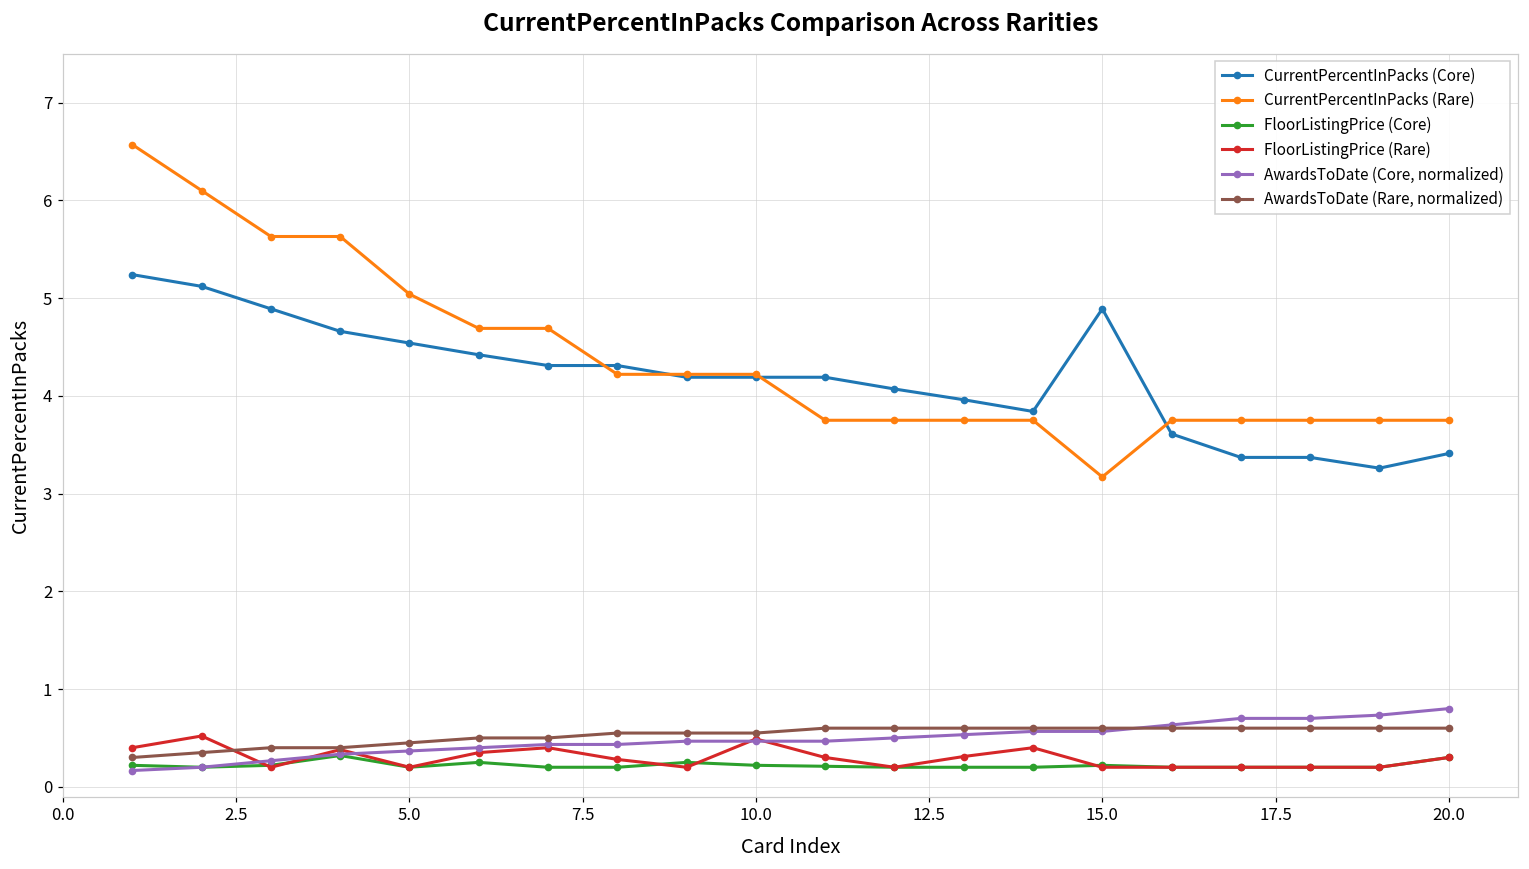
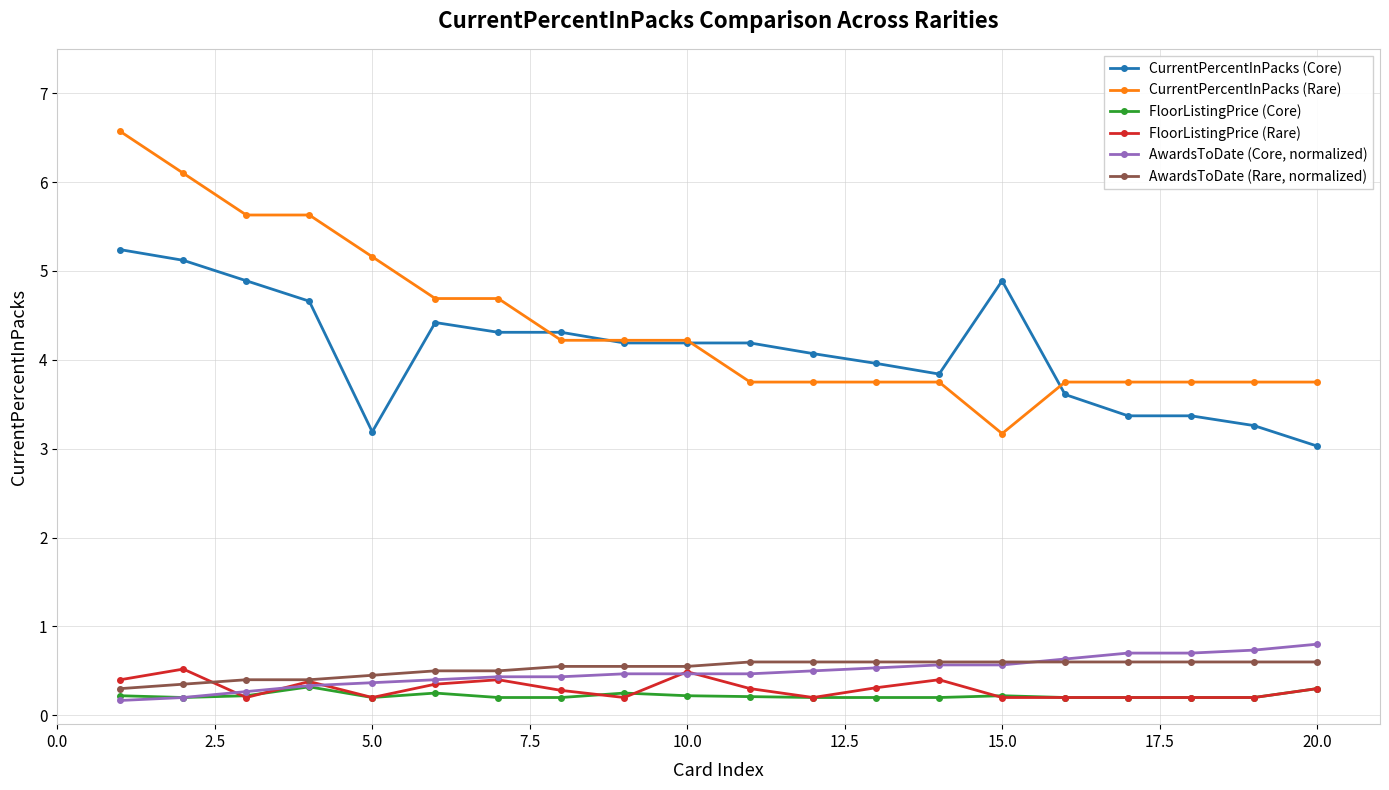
CurrentPercentInPacks (Core), 5.0: 4.5 -> 3.2
CurrentPercentInPacks (Rare), 5.0: 5.0 -> 5.2
CurrentPercentInPacks (Core), 20.0: 3.4 -> 3.0
